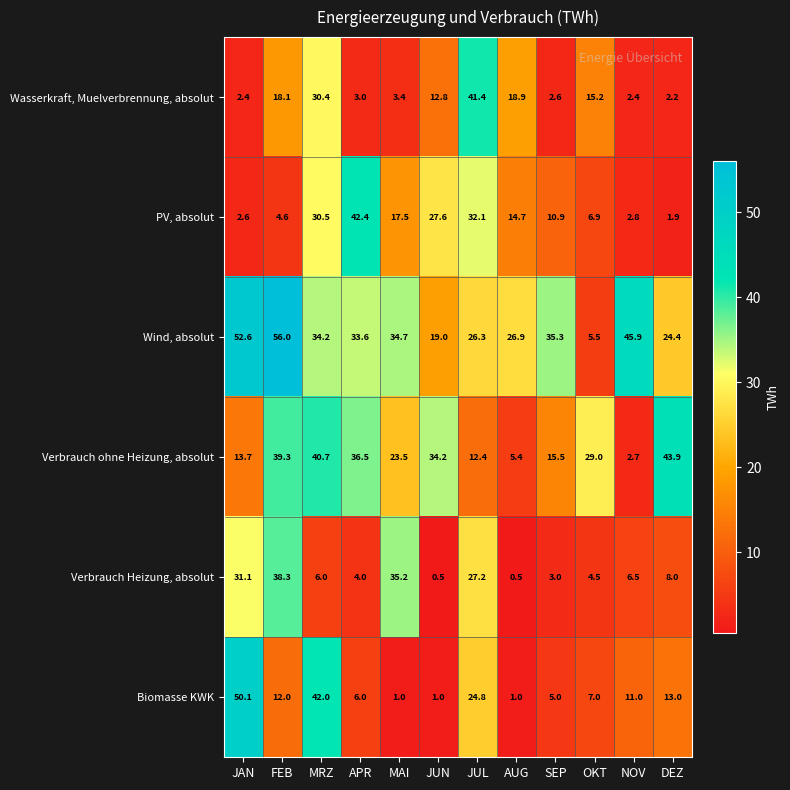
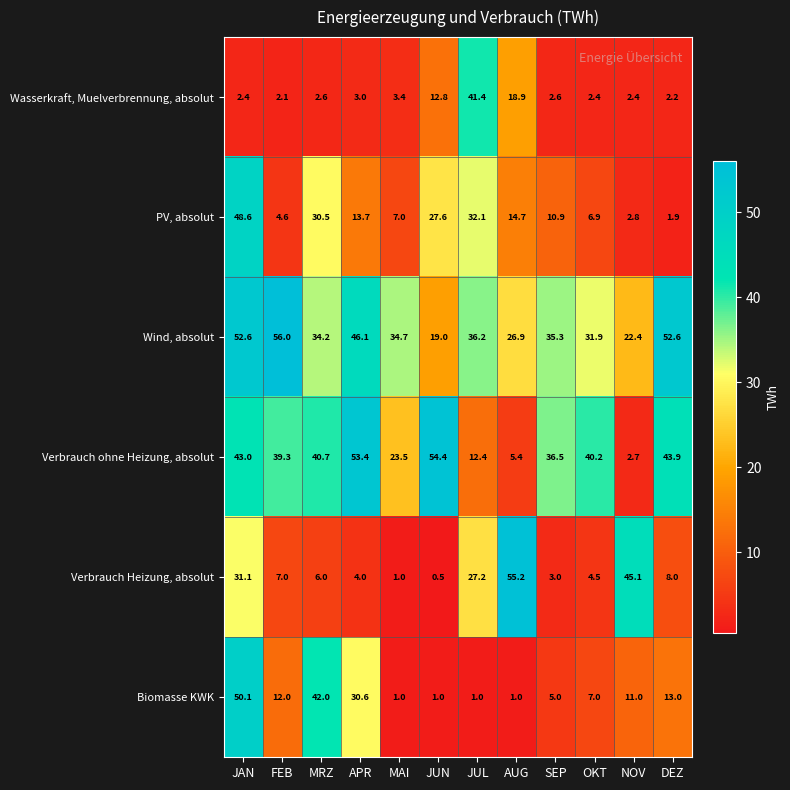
Wasserkraft, Muelverbrennung, absolut, FEB: 18.1 -> 2.1
Wasserkraft, Muelverbrennung, absolut, MRZ: 30.4 -> 2.6
Wasserkraft, Muelverbrennung, absolut, OKT: 15.2 -> 2.4
PV, absolut, JAN: 2.6 -> 48.6
PV, absolut, APR: 42.4 -> 13.7
PV, absolut, MAI: 17.5 -> 7.0
Wind, absolut, APR: 33.6 -> 46.1
Wind, absolut, JUL: 26.3 -> 36.2
Wind, absolut, OKT: 5.5 -> 31.9
Wind, absolut, NOV: 45.9 -> 22.4
Wind, absolut, DEZ: 24.4 -> 52.6
Verbrauch ohne Heizung, absolut, JAN: 13.7 -> 43.0
Verbrauch ohne Heizung, absolut, APR: 36.5 -> 53.4
Verbrauch ohne Heizung, absolut, JUN: 34.2 -> 54.4
Verbrauch ohne Heizung, absolut, SEP: 15.5 -> 36.5
Verbrauch ohne Heizung, absolut, OKT: 29.0 -> 40.2
Verbrauch Heizung, absolut, FEB: 38.3 -> 7.0
Verbrauch Heizung, absolut, MAI: 35.2 -> 1.0
Verbrauch Heizung, absolut, AUG: 0.5 -> 55.2
Verbrauch Heizung, absolut, NOV: 6.5 -> 45.1
Biomasse KWK, APR: 6.0 -> 30.6
Biomasse KWK, JUL: 24.8 -> 1.0
